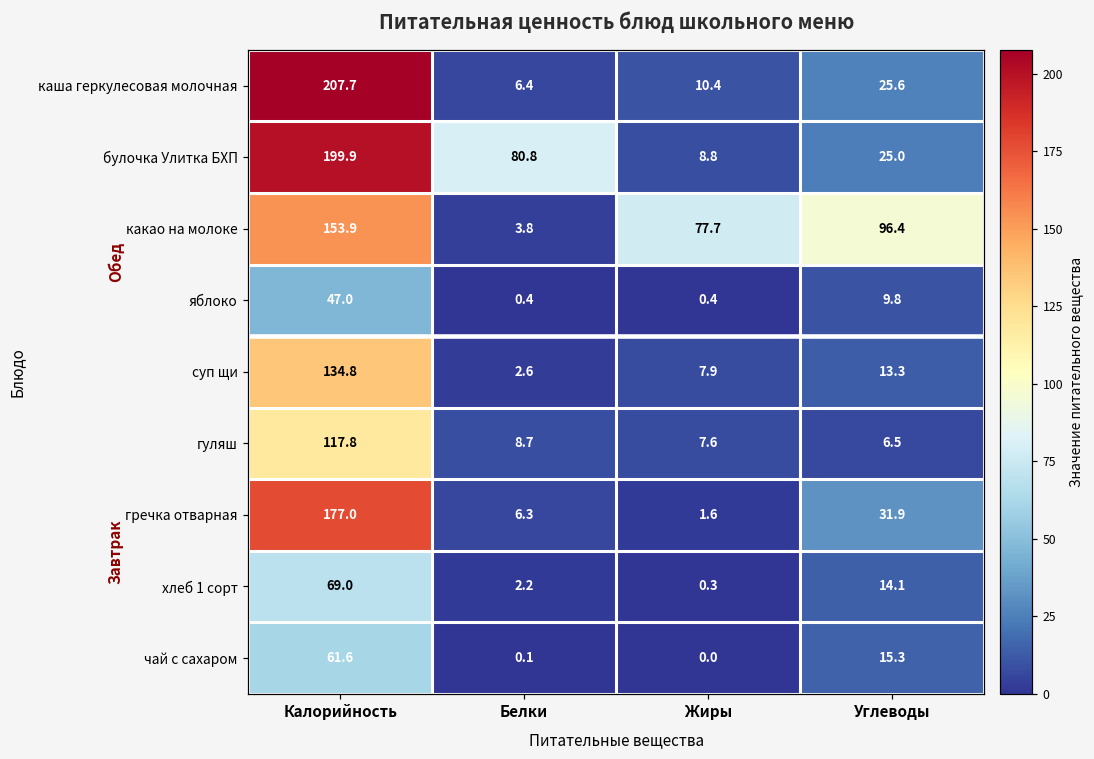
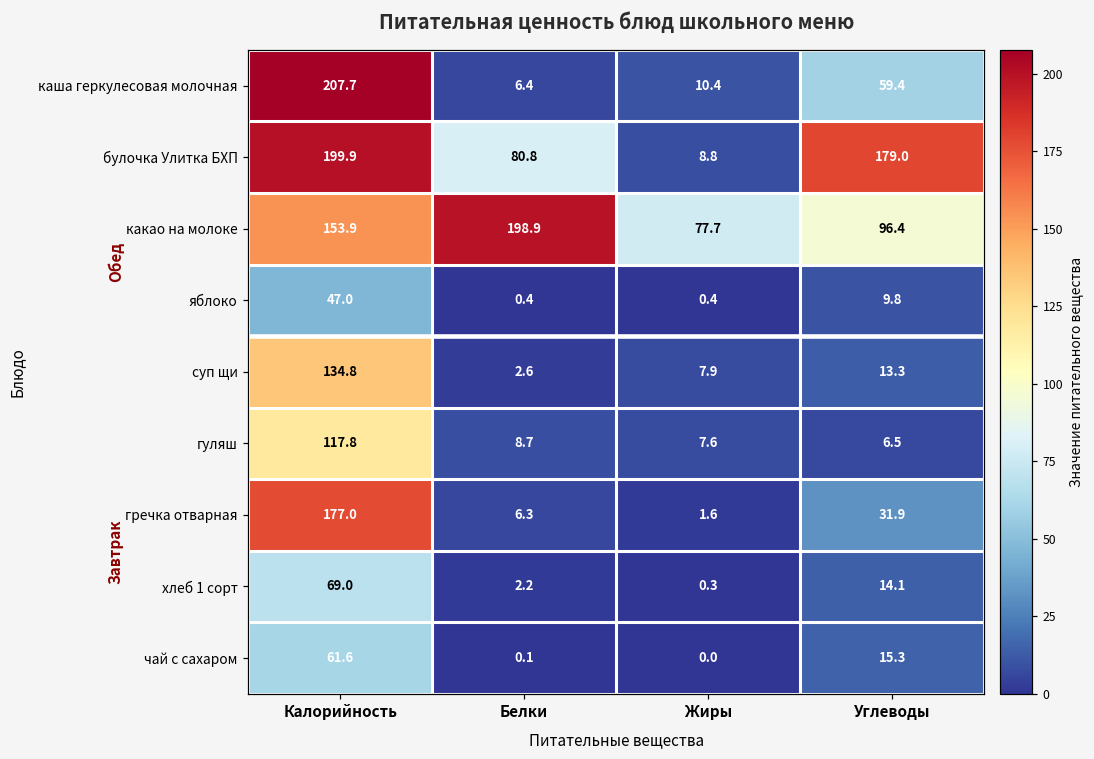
каша геркулесовая молочная, Углеводы: 25.6 -> 59.4
булочка Улитка БХП, Углеводы: 25.0 -> 179.0
какао на молоке, Белки: 3.8 -> 198.9
